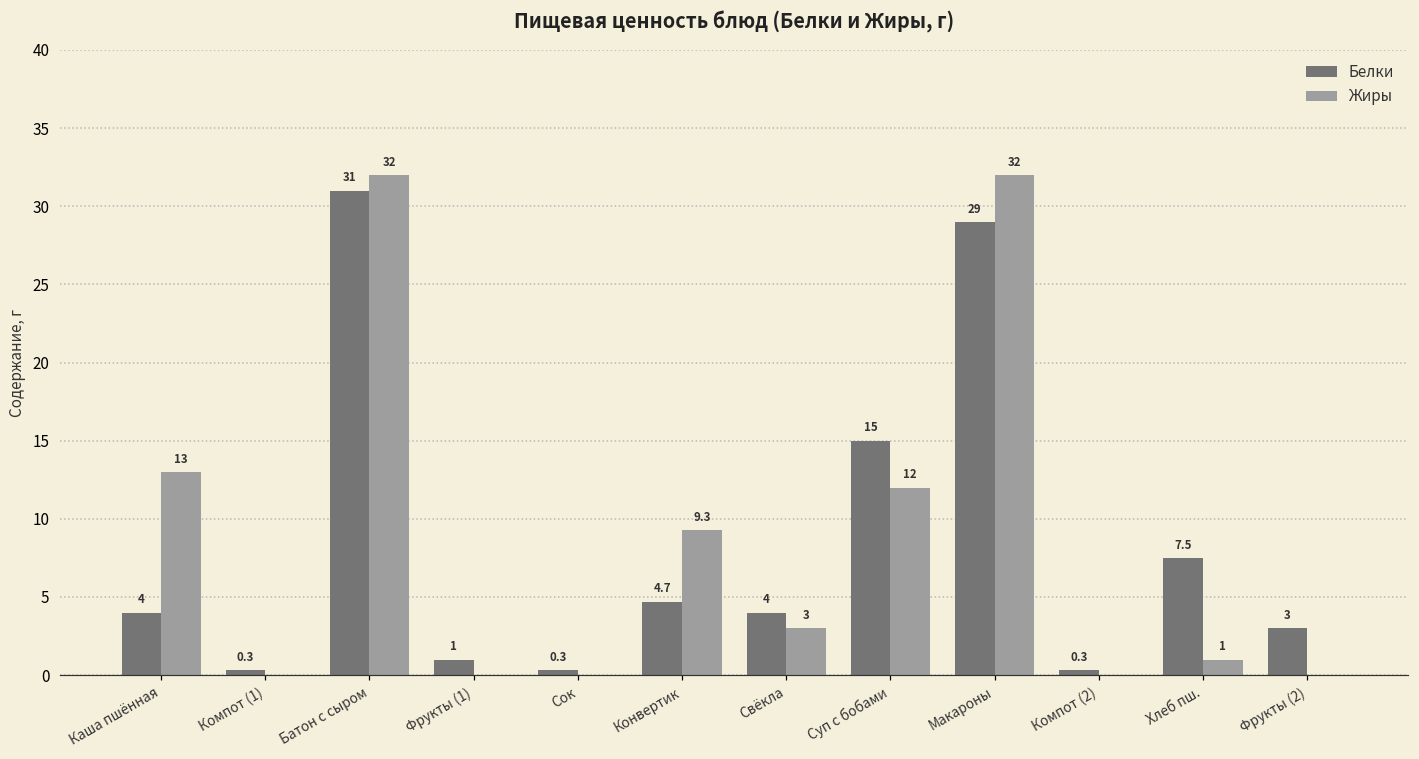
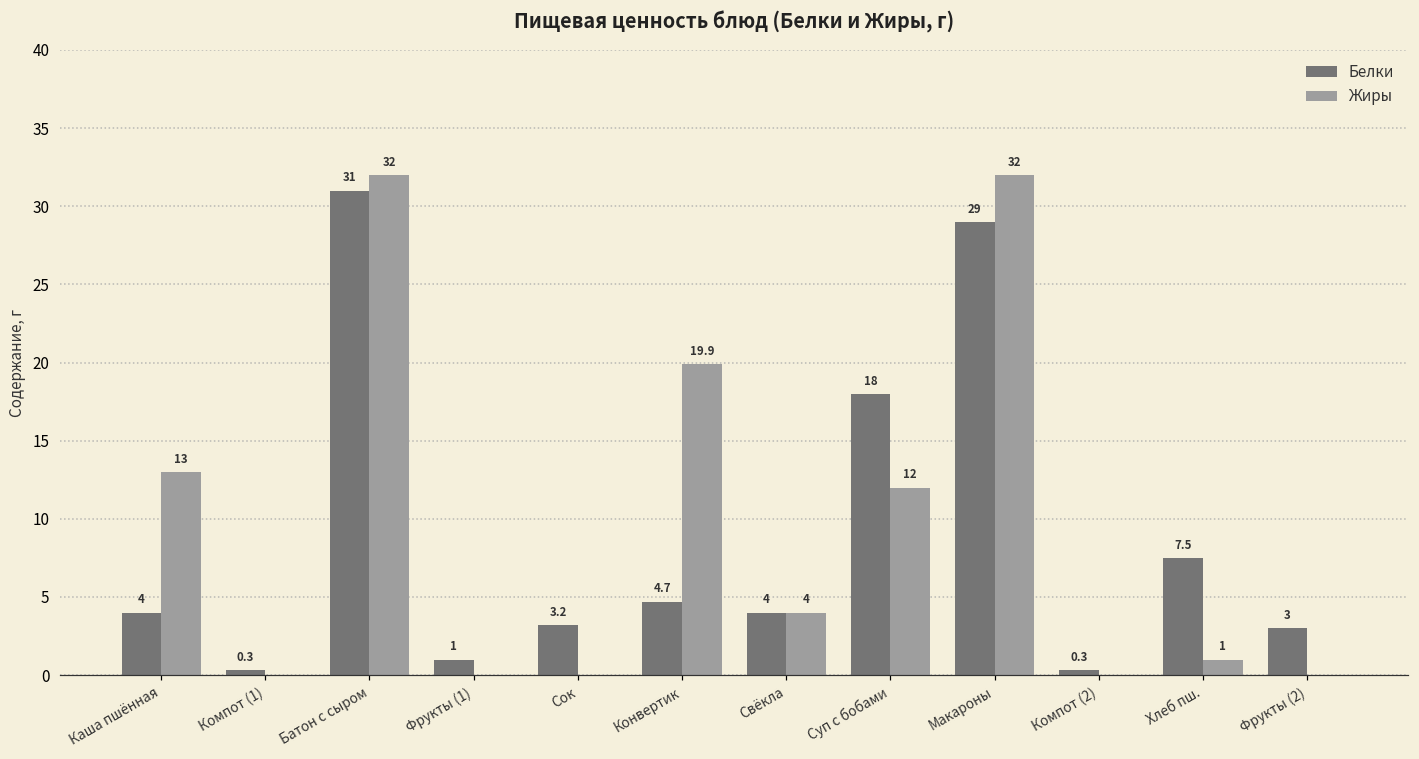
Белки, Сок: 0.3 -> 3.2
Жиры, Конвертик: 9.3 -> 19.9
Жиры, Свёкла: 3 -> 4
Белки, Суп с бобами: 15 -> 18
